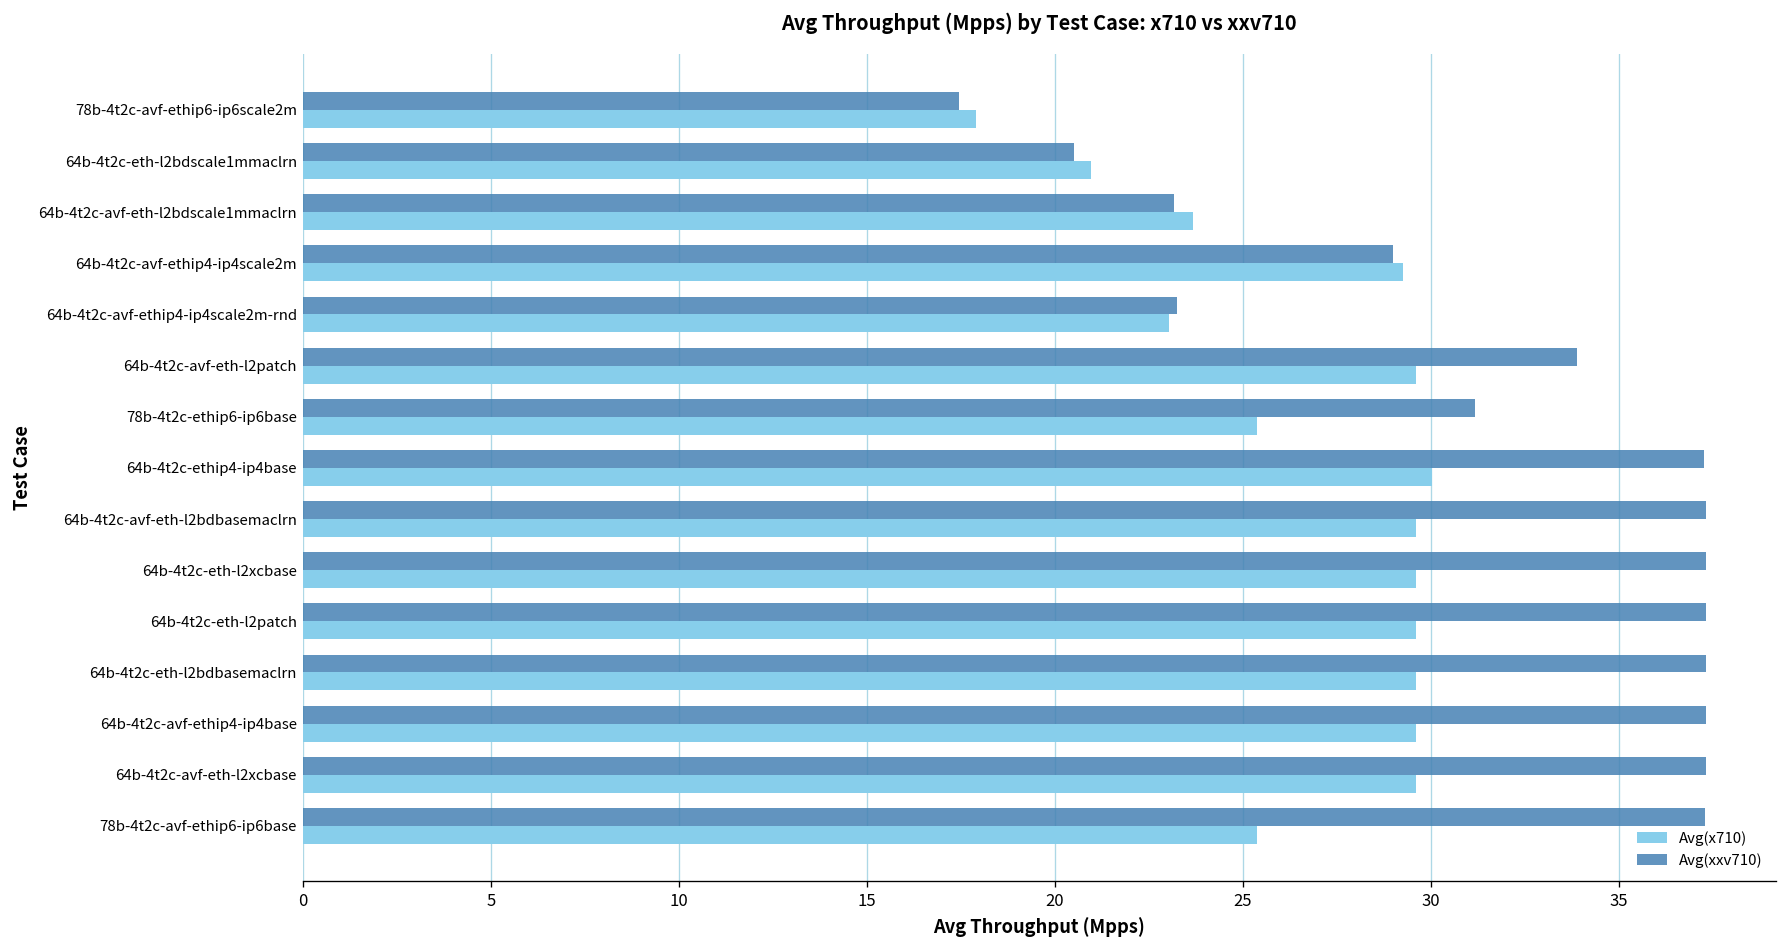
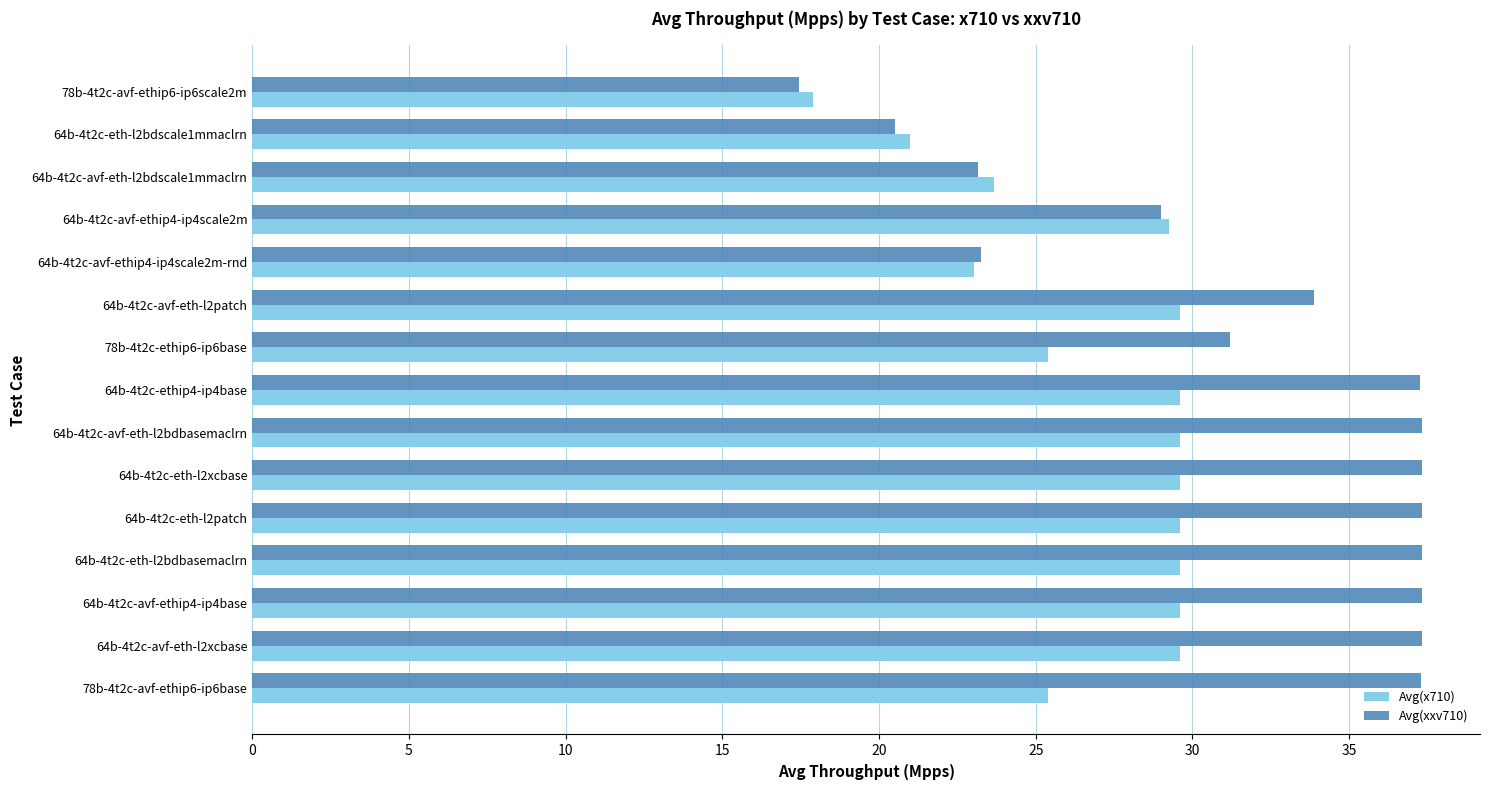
Avg(x710), 64b-4t2c-ethip4-ip4base: 30.0 -> 29.6
